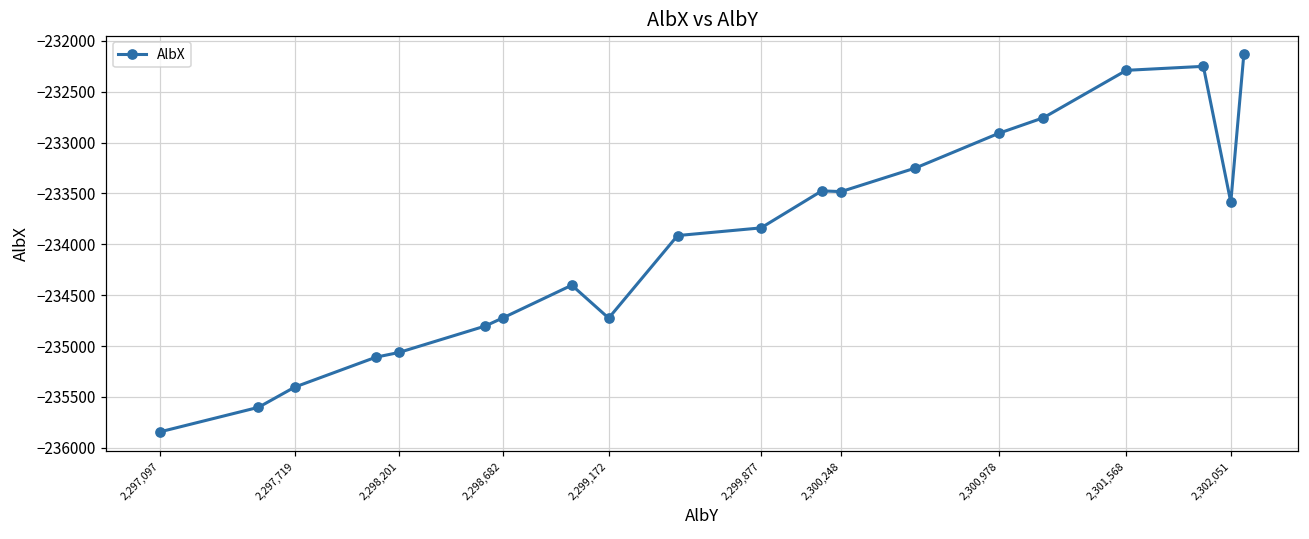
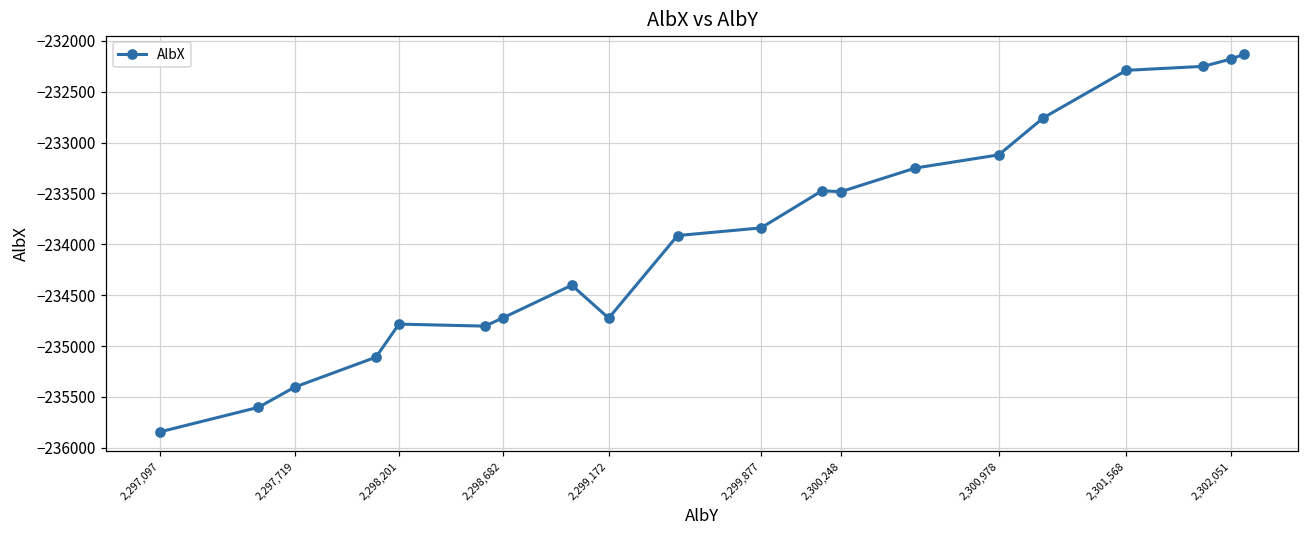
2,298,201: -235100 -> -234800
2,300,978: -232900 -> -233100
2,302,051: -233600 -> -232200
